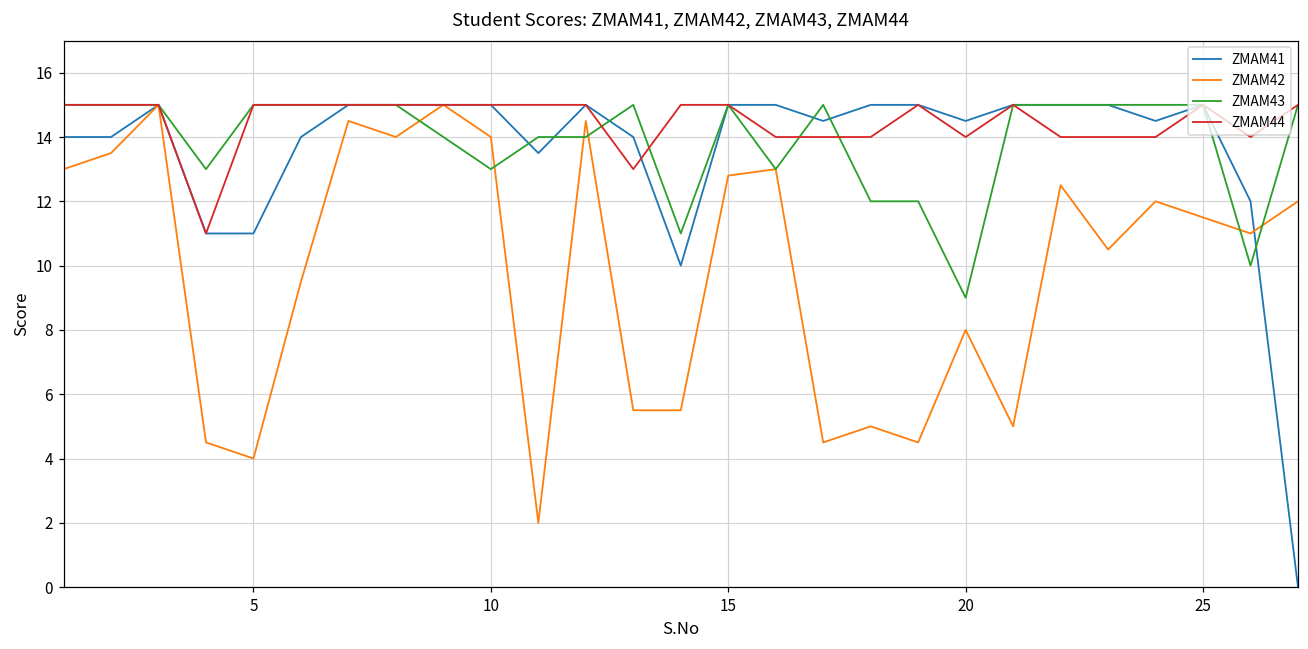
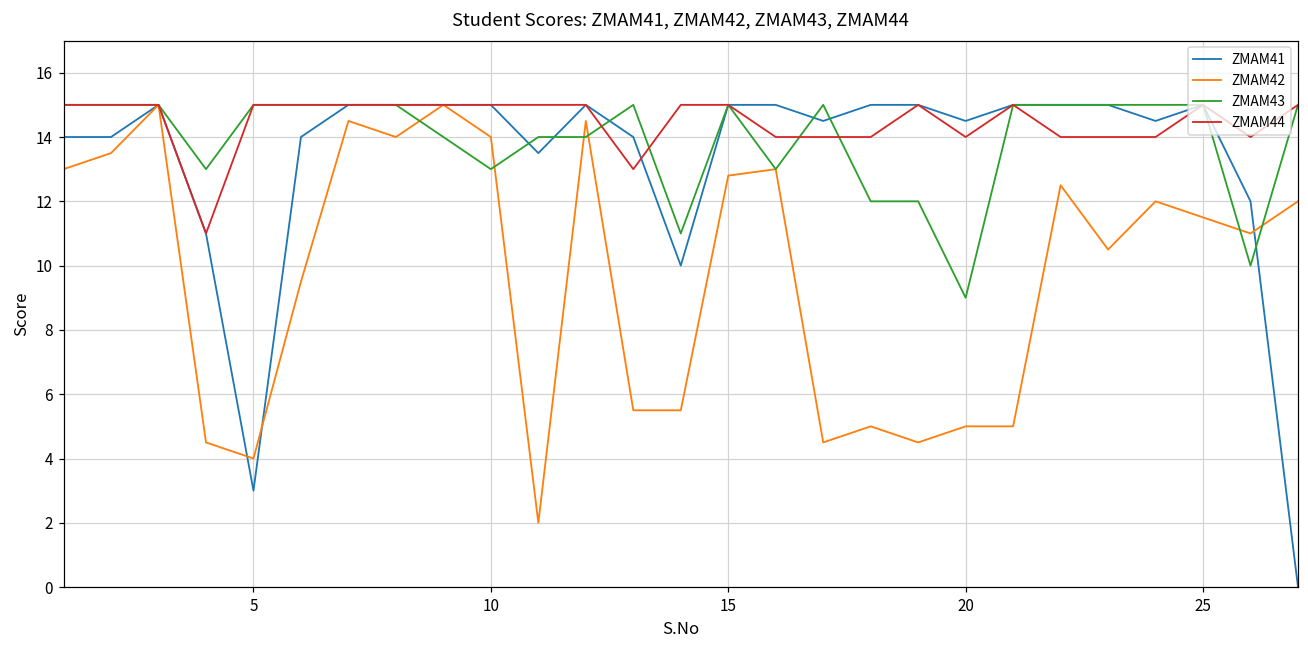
ZMAM41, 5: 11 -> 3
ZMAM42, 20: 8 -> 5
